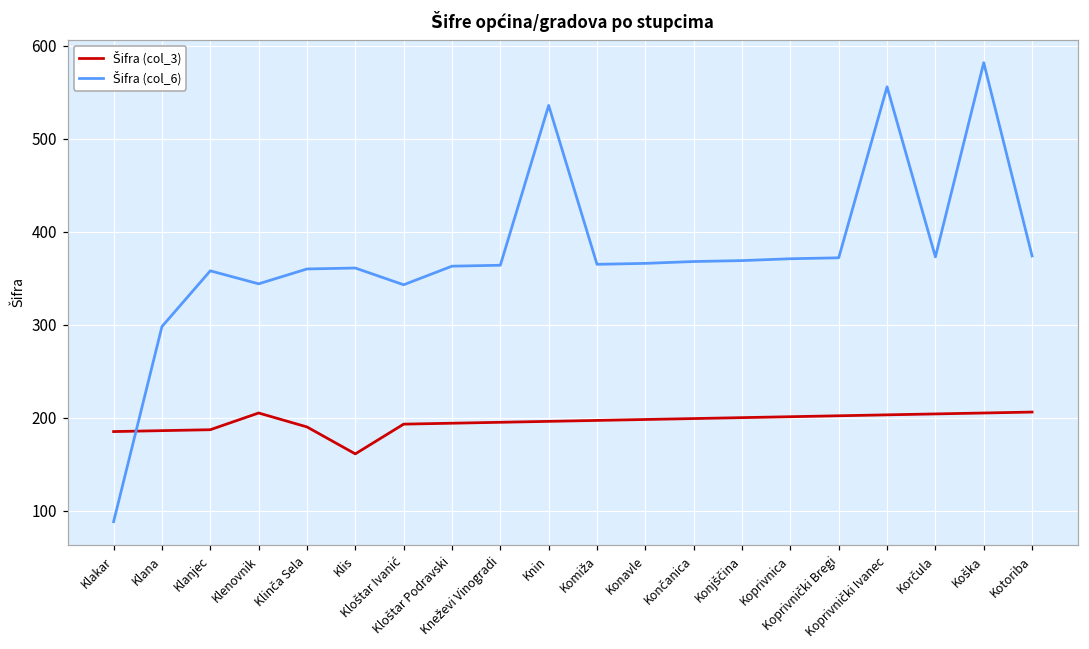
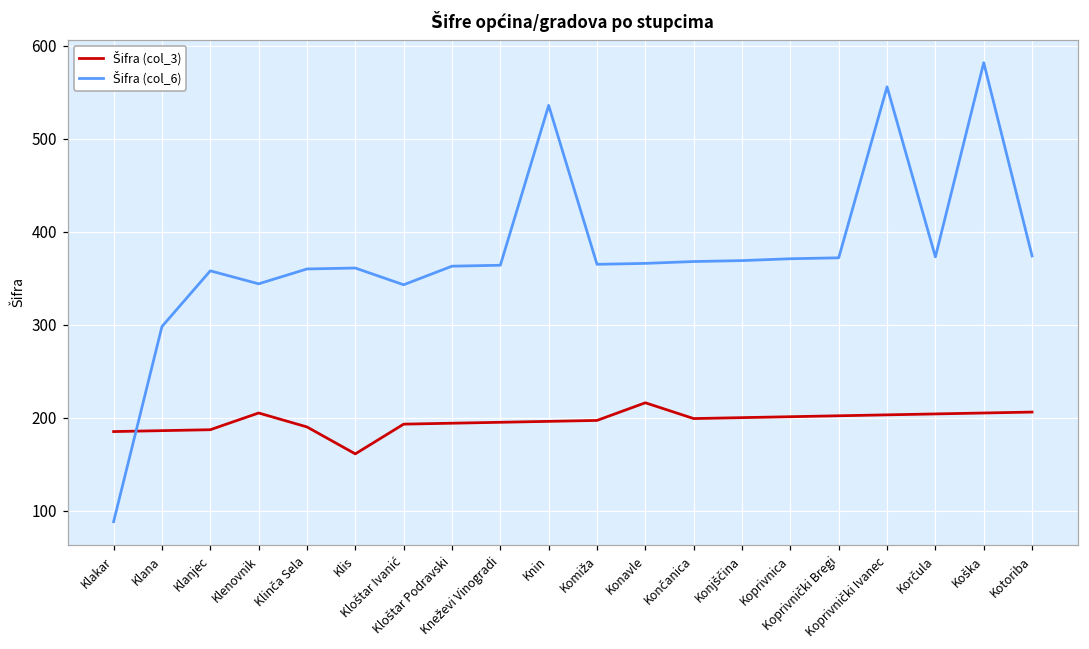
Šifra (col_3), Konavle: 200 -> 220
